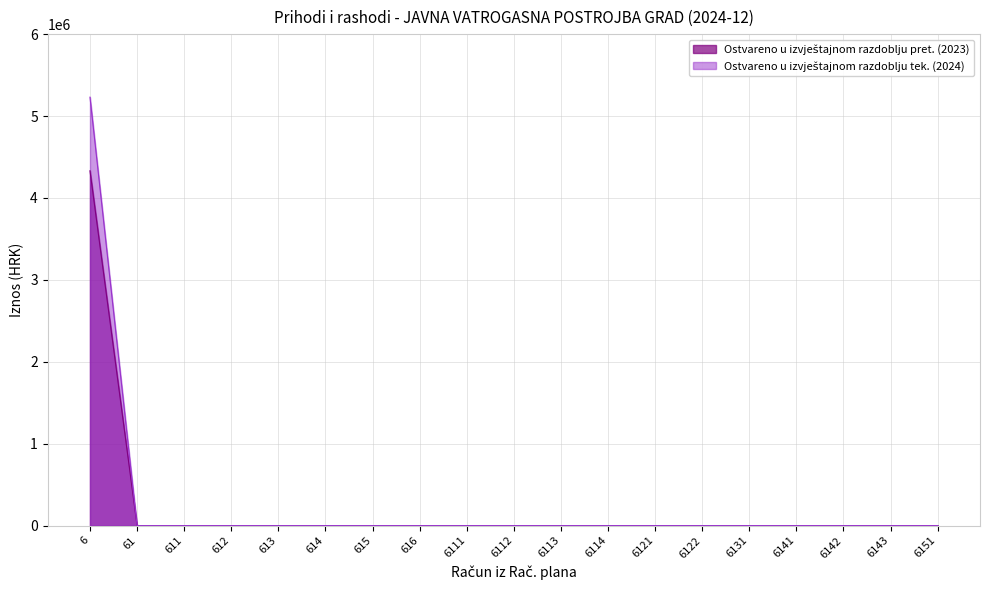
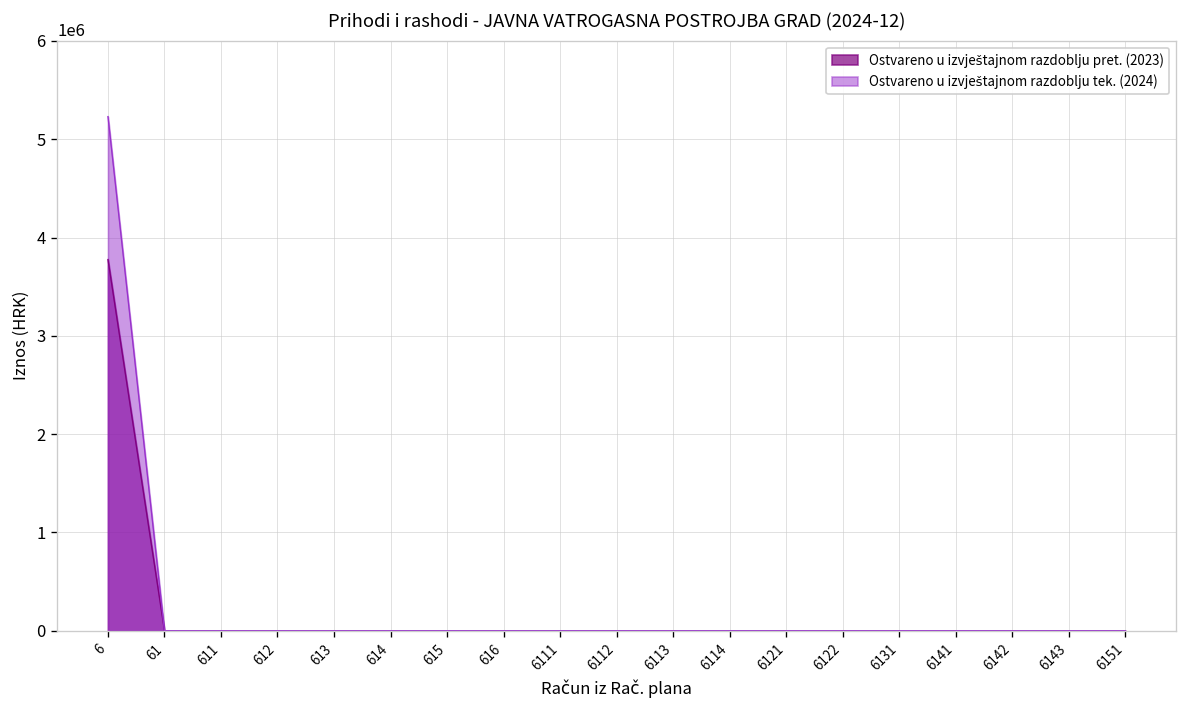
Ostvareno u izvještajnom razdoblju pret. (2023), 6: 4300000 -> 3800000
